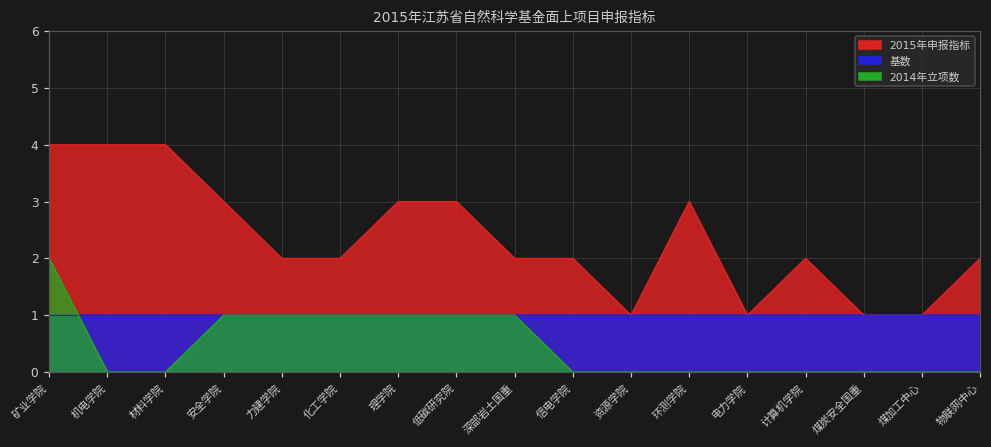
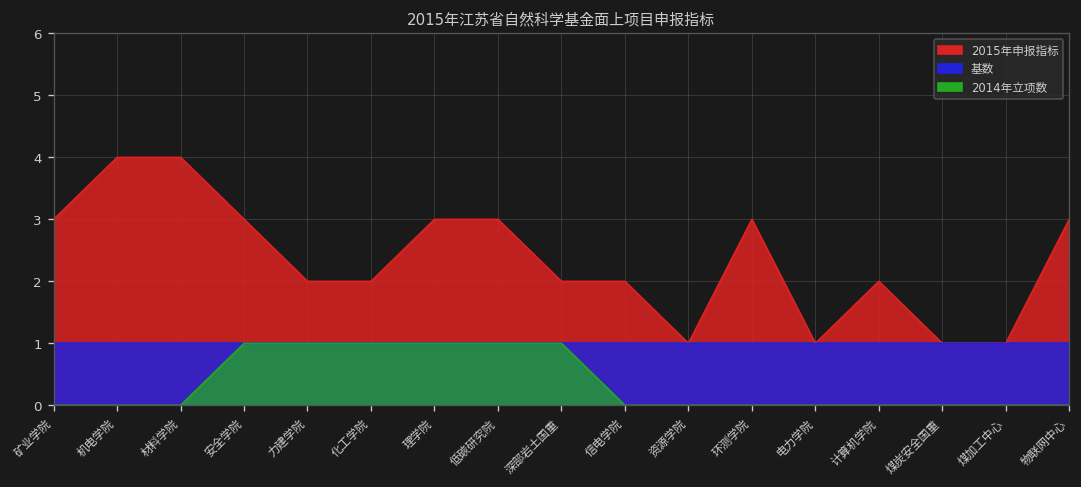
2015年申报指标, 矿业学院: 4 -> 3
2014年立项数, 矿业学院: 2 -> 0
2015年申报指标, 物联网中心: 2 -> 3
